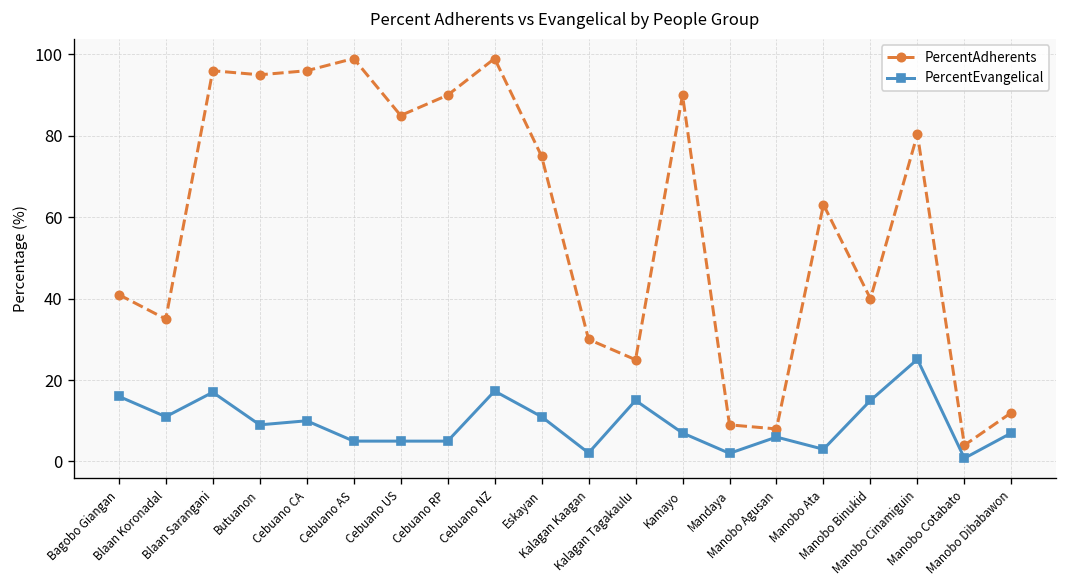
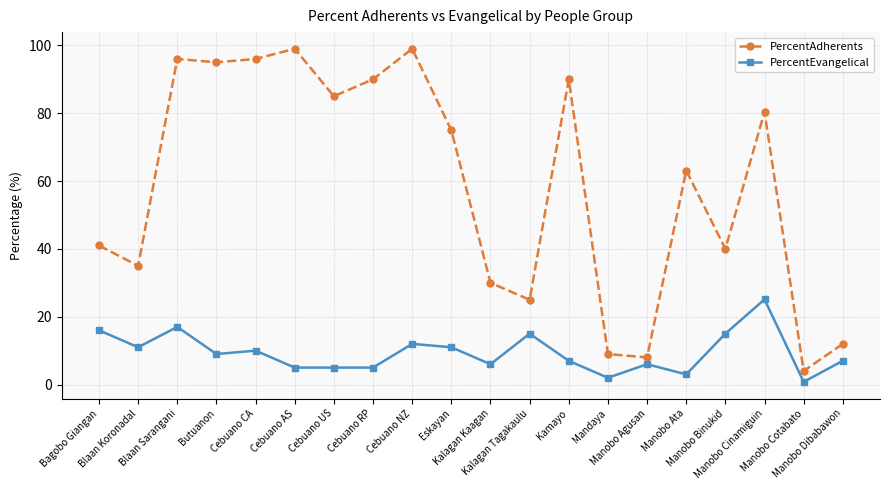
PercentEvangelical, Cebuano NZ: 17 -> 12
PercentEvangelical, Kalagan Kaagan: 2 -> 6
